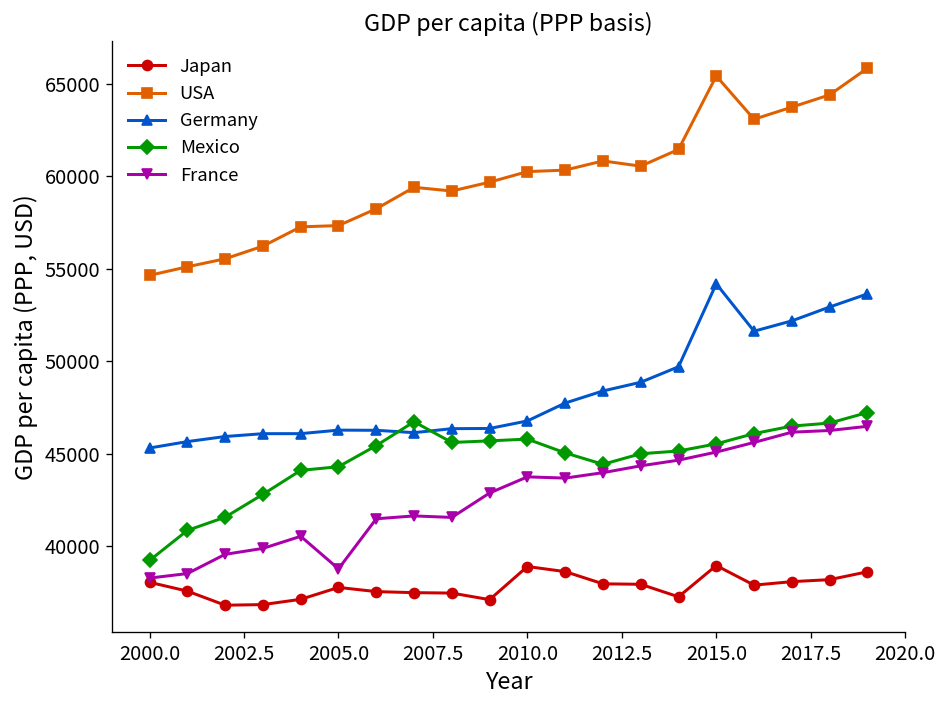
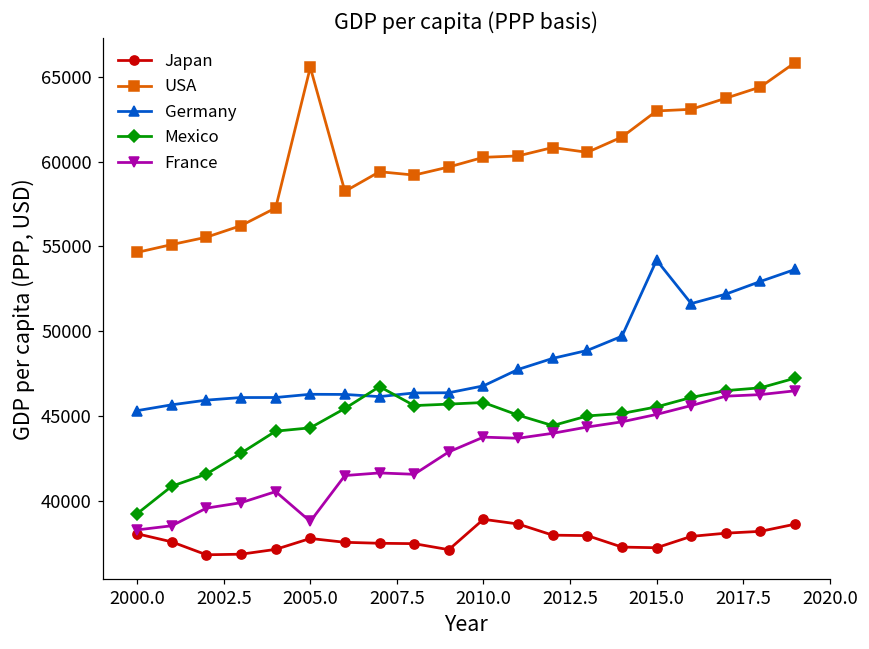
USA, 2005.0: 57300 -> 65600
Japan, 2015.0: 39000 -> 37200
USA, 2015.0: 65400 -> 63000
